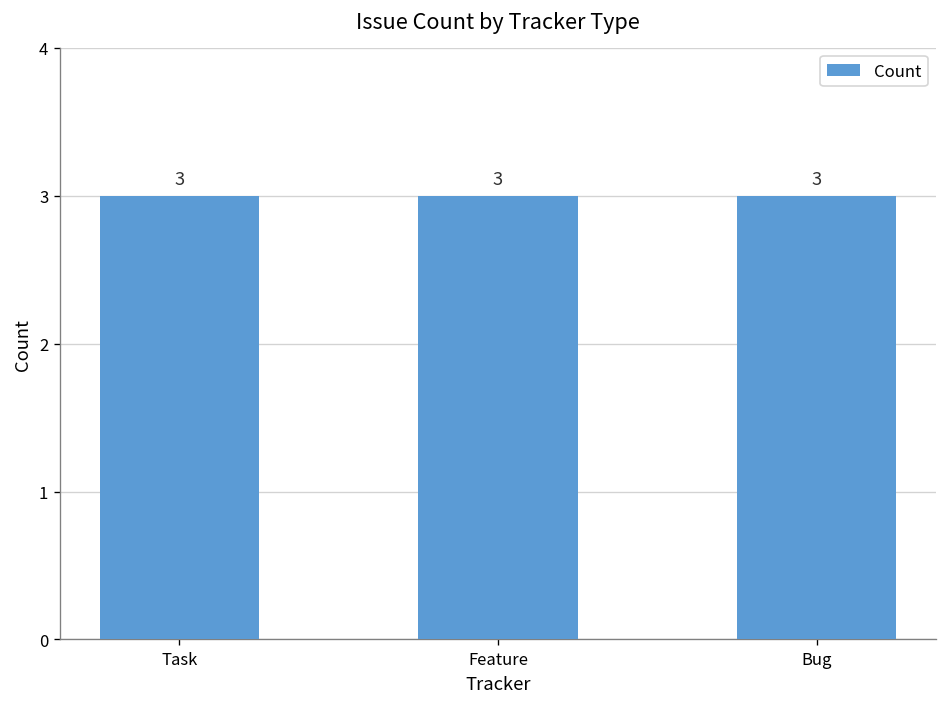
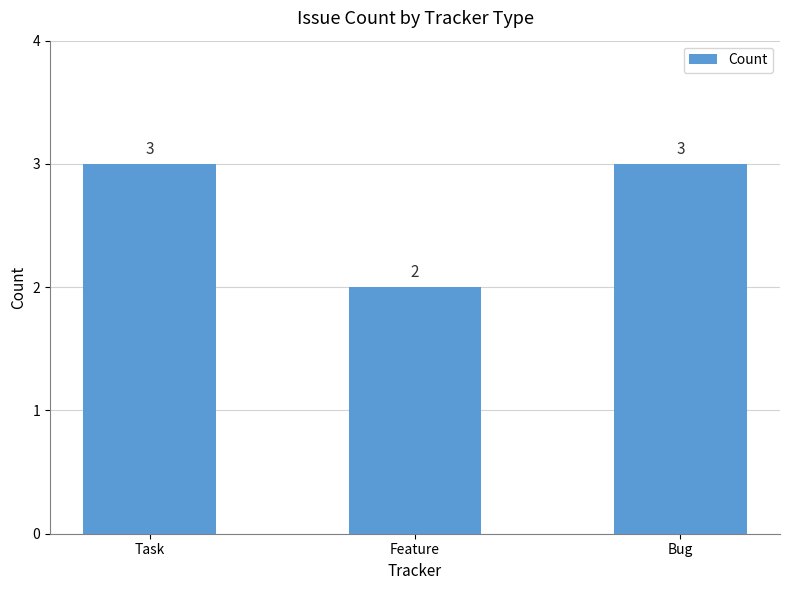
Feature: 3 -> 2
